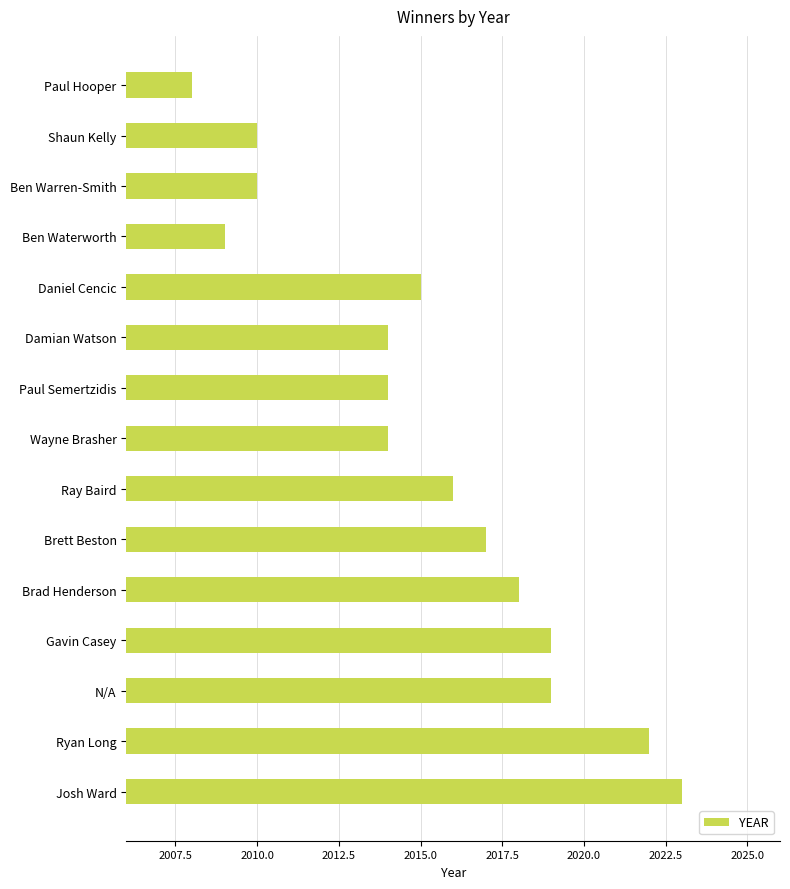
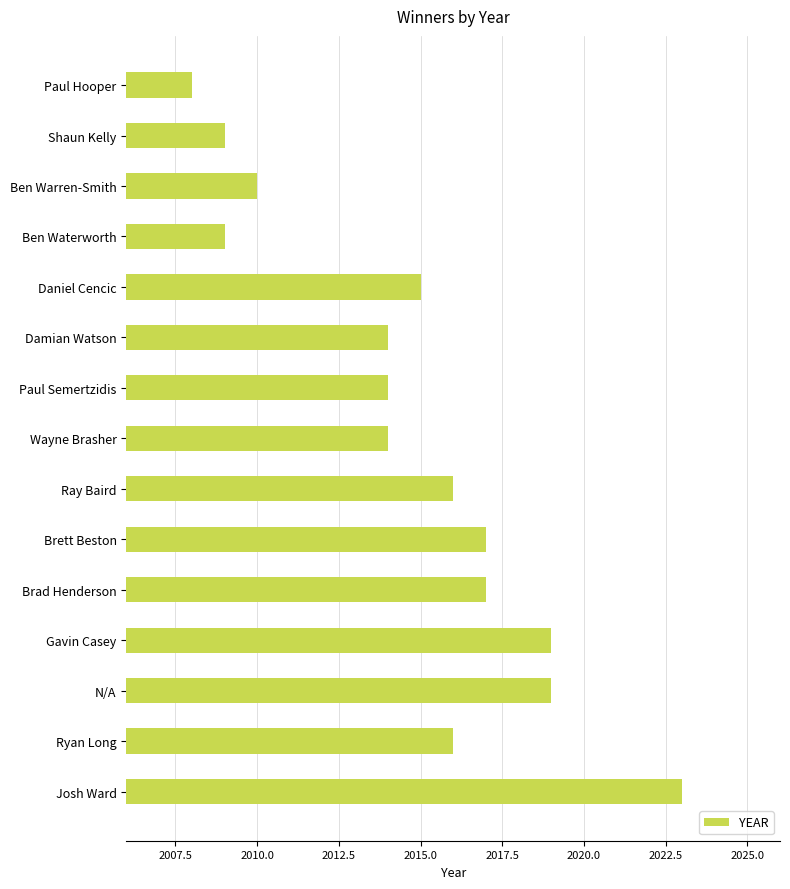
Shaun Kelly: 2010 -> 2009
Brad Henderson: 2018 -> 2017
Ryan Long: 2022 -> 2016
